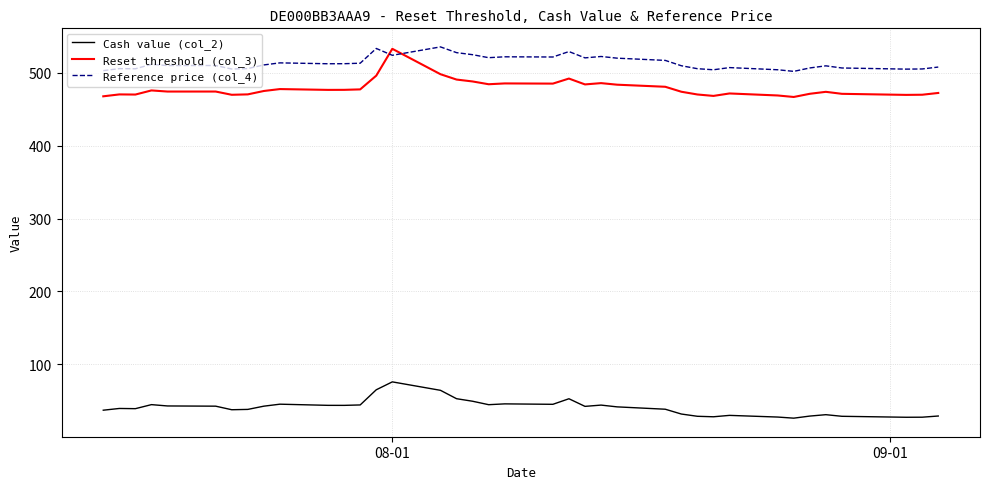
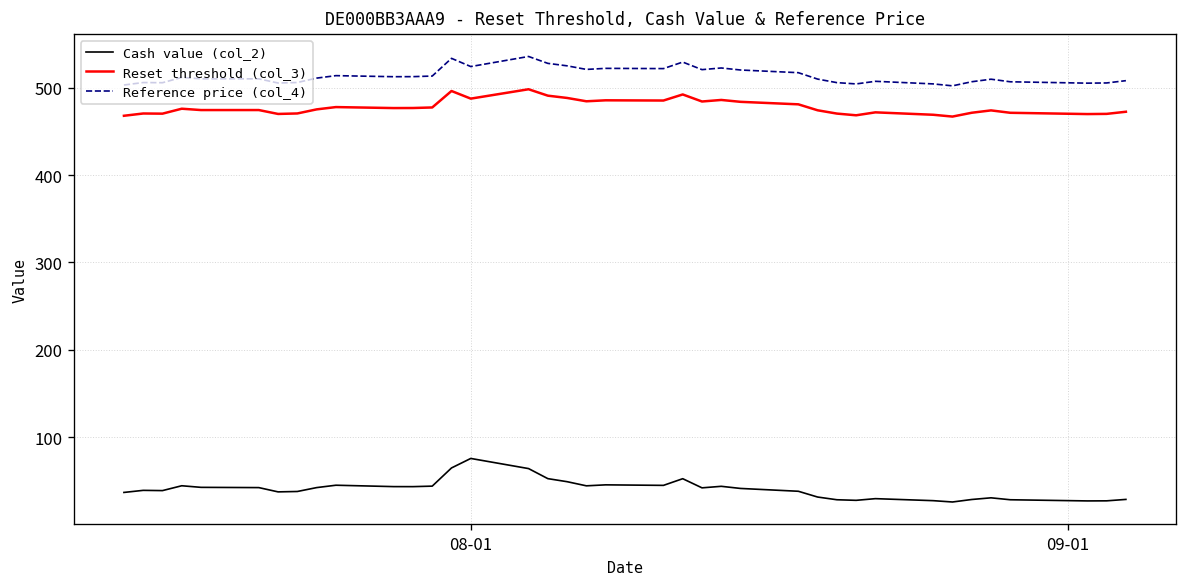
Reset threshold (col_3), 08-01: 530 -> 490
